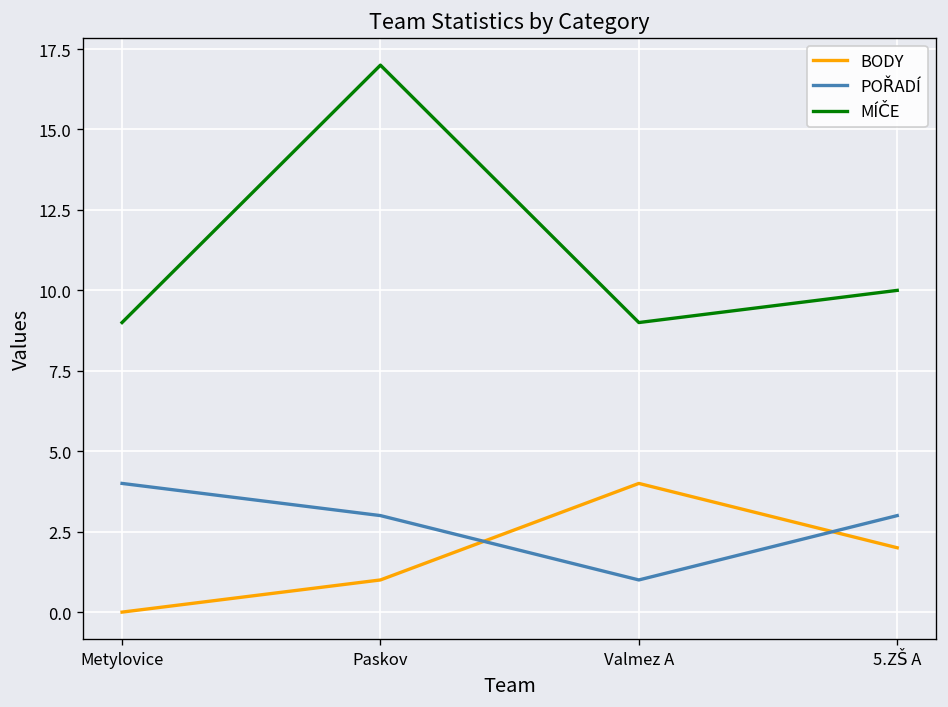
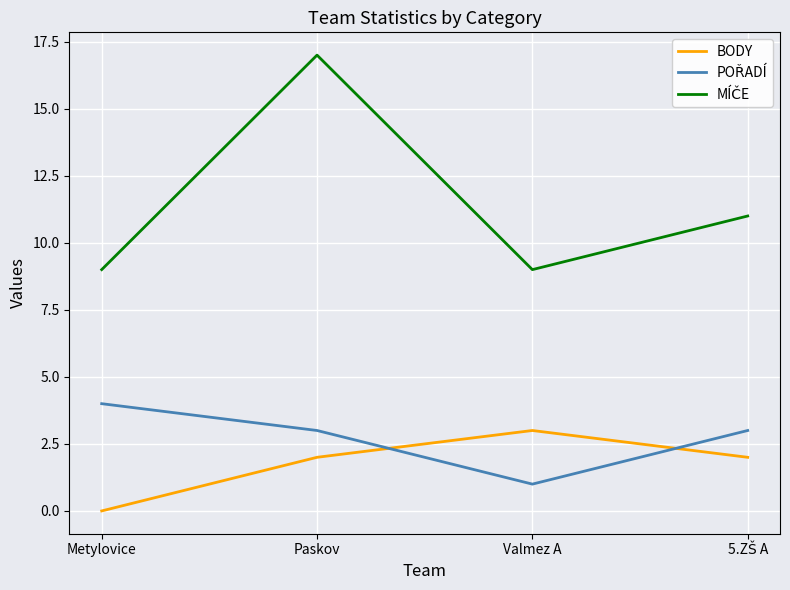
BODY, Paskov: 1 -> 2
BODY, Valmez A: 4 -> 3
MÍČE, 5.ZŠ A: 10 -> 11
